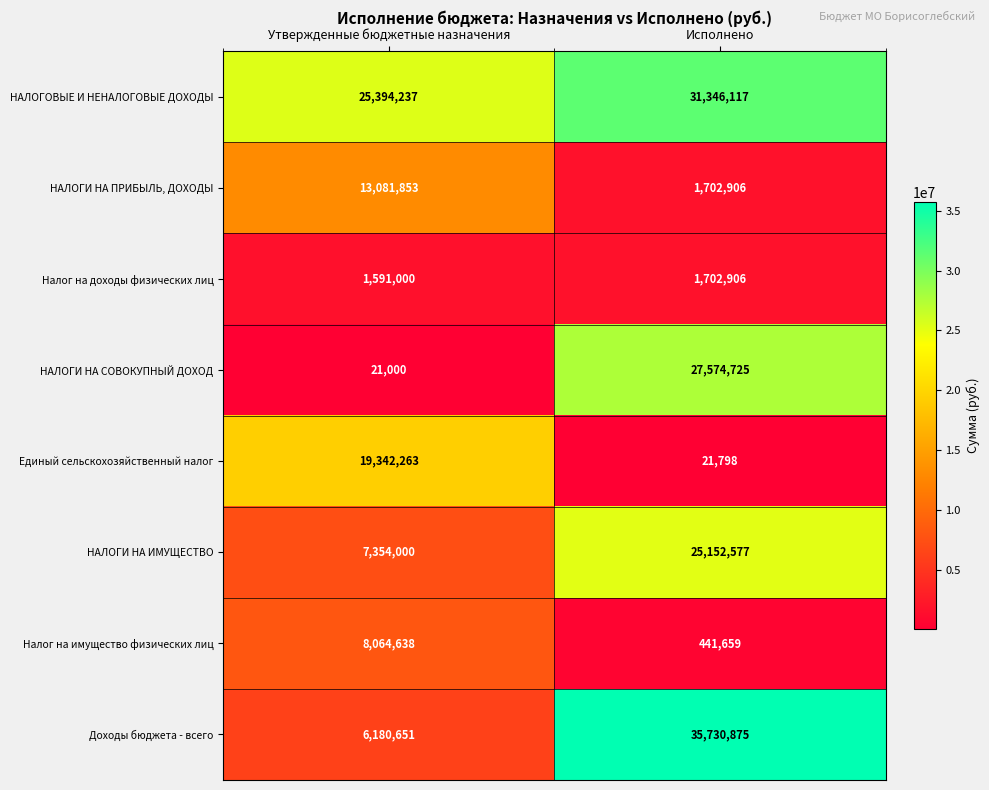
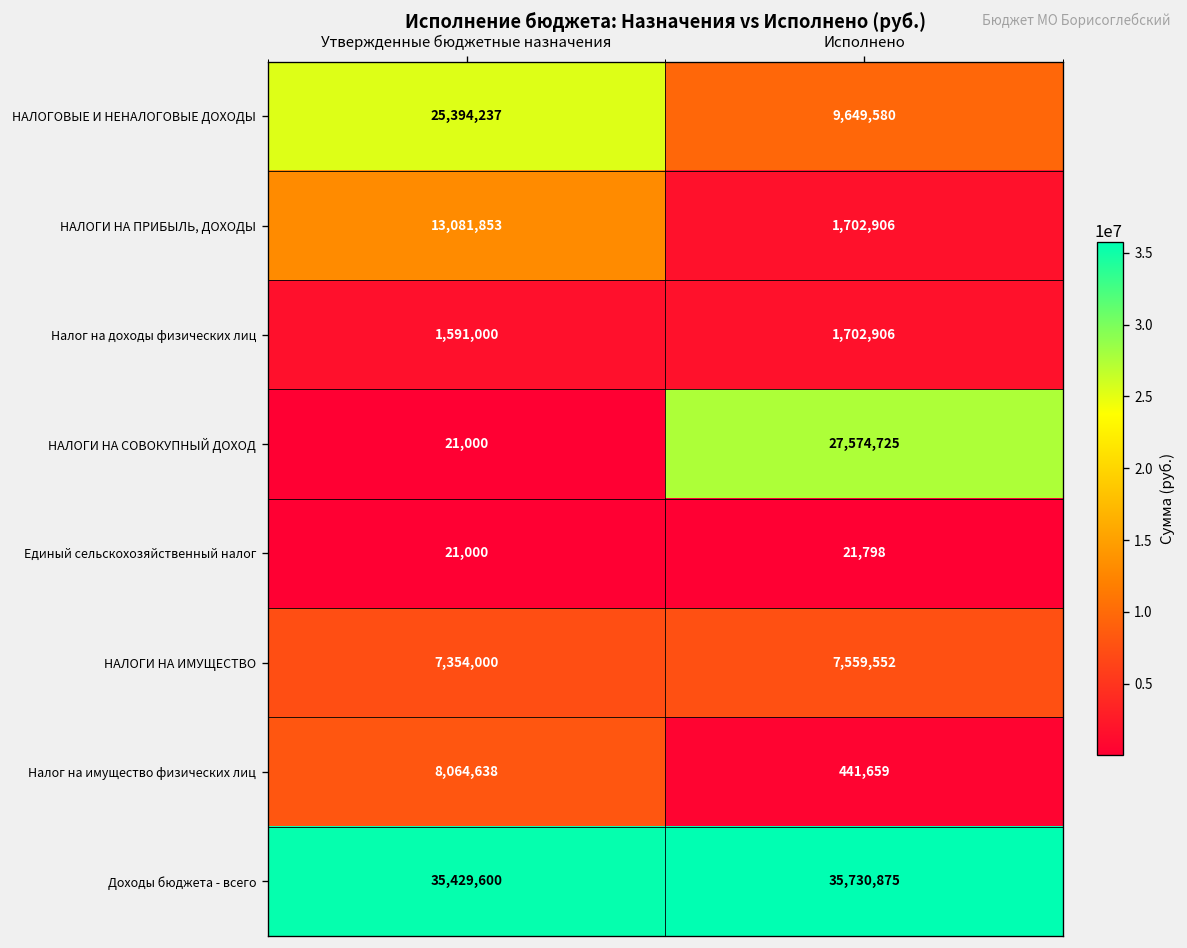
НАЛОГОВЫЕ И НЕНАЛОГОВЫЕ ДОХОДЫ, Исполнено: 31,346,117 -> 9,649,580
Единый сельскохозяйственный налог, Утвержденные бюджетные назначения: 19,342,263 -> 21,000
НАЛОГИ НА ИМУЩЕСТВО, Исполнено: 25,152,577 -> 7,559,552
Доходы бюджета - всего, Утвержденные бюджетные назначения: 6,180,651 -> 35,429,600
